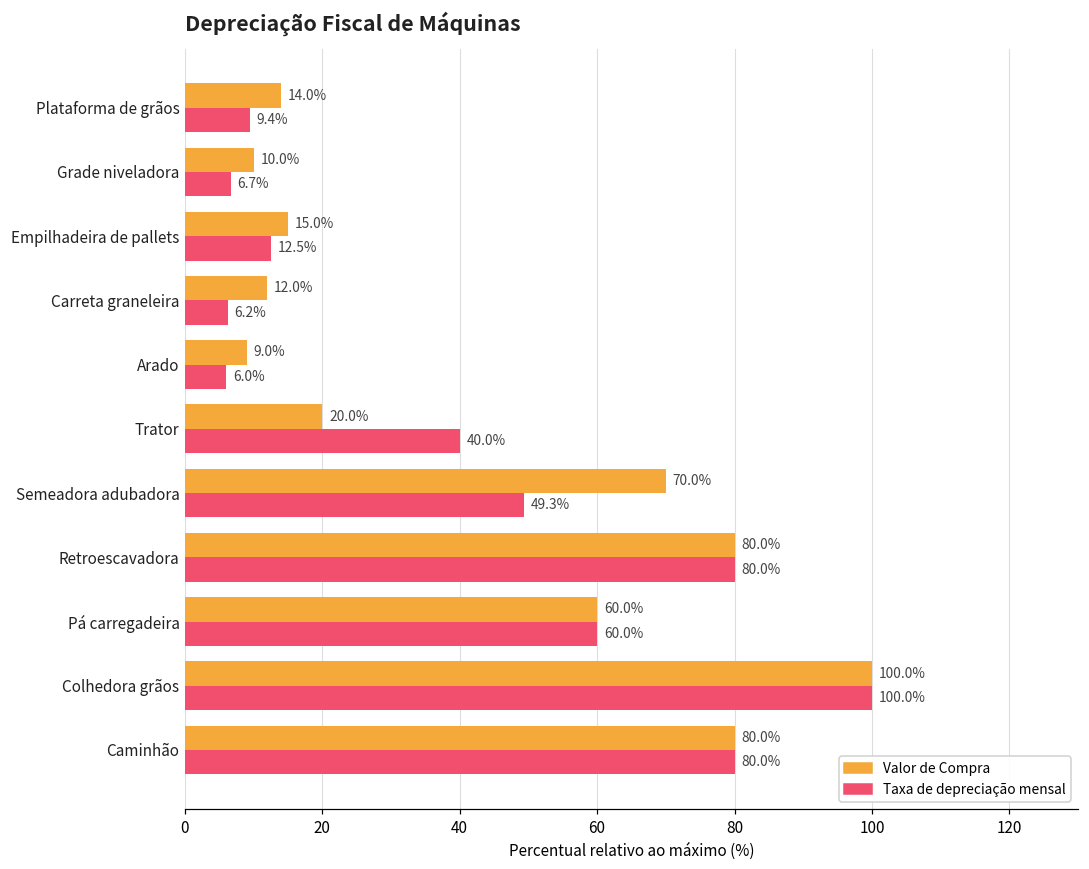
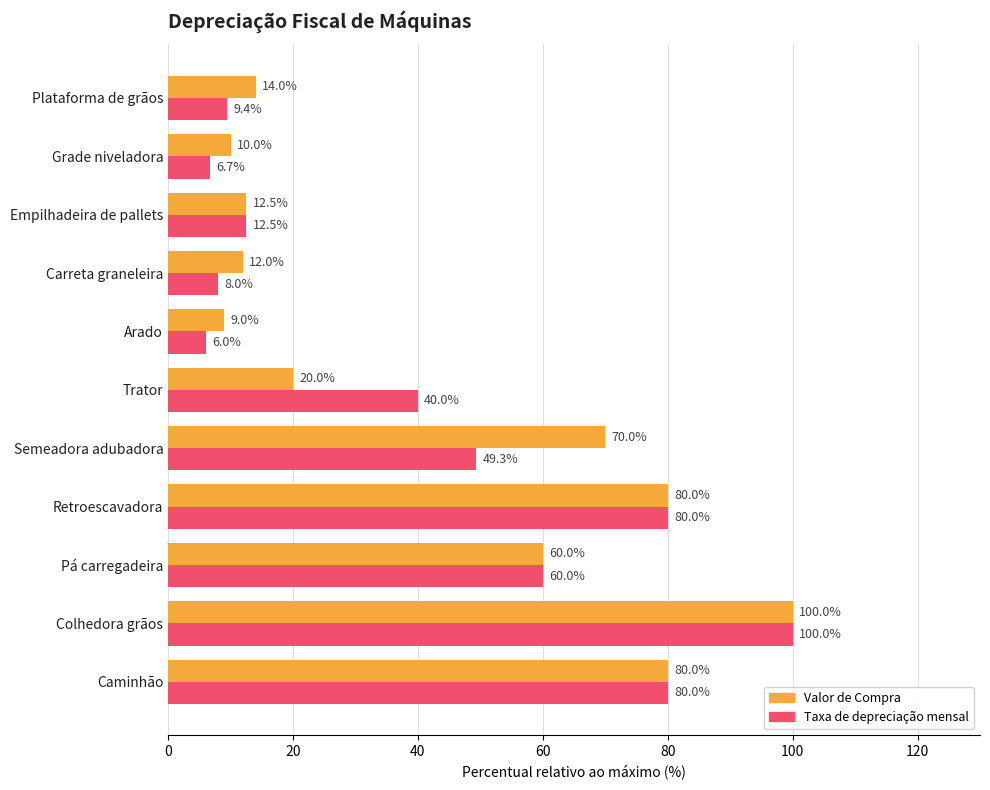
Valor de Compra, Empilhadeira de pallets: 15.0% -> 12.5%
Taxa de depreciação mensal, Carreta graneleira: 6.2% -> 8.0%
